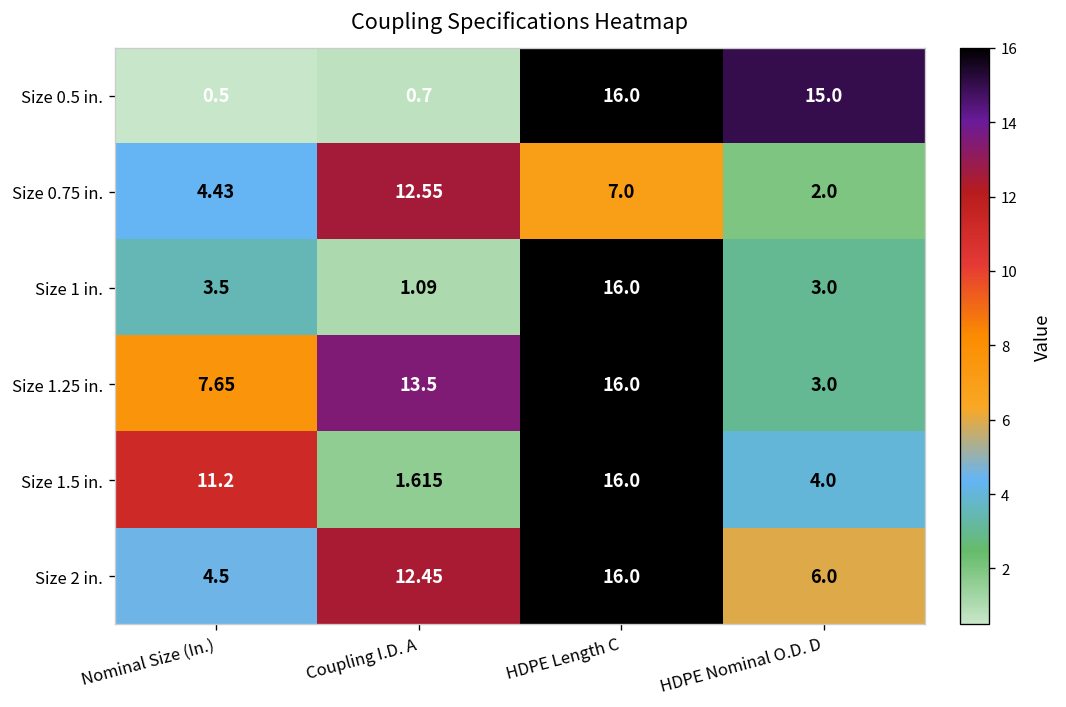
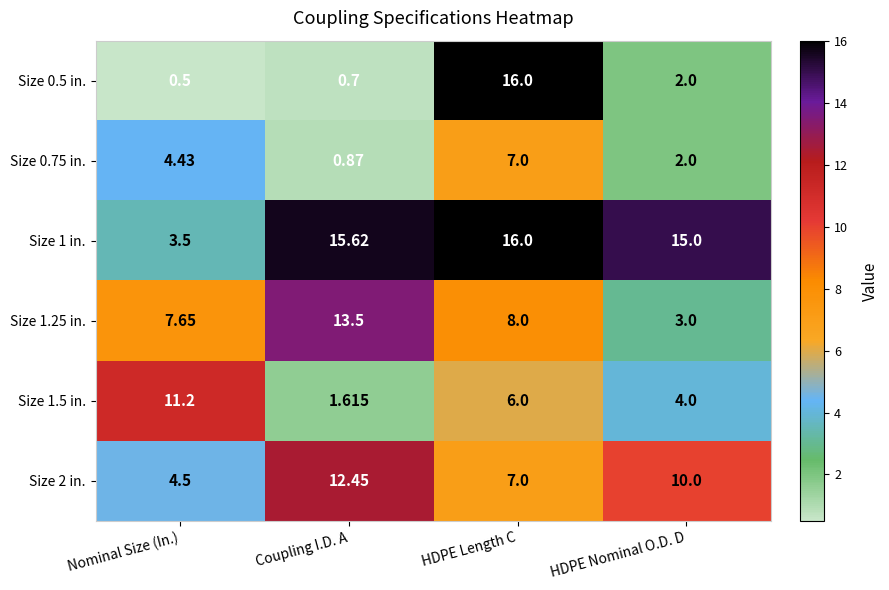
Size 0.5 in., HDPE Nominal O.D. D: 15.0 -> 2.0
Size 0.75 in., Coupling I.D. A: 12.55 -> 0.87
Size 1 in., Coupling I.D. A: 1.09 -> 15.62
Size 1 in., HDPE Nominal O.D. D: 3.0 -> 15.0
Size 1.25 in., HDPE Length C: 16.0 -> 8.0
Size 1.5 in., HDPE Length C: 16.0 -> 6.0
Size 2 in., HDPE Length C: 16.0 -> 7.0
Size 2 in., HDPE Nominal O.D. D: 6.0 -> 10.0
